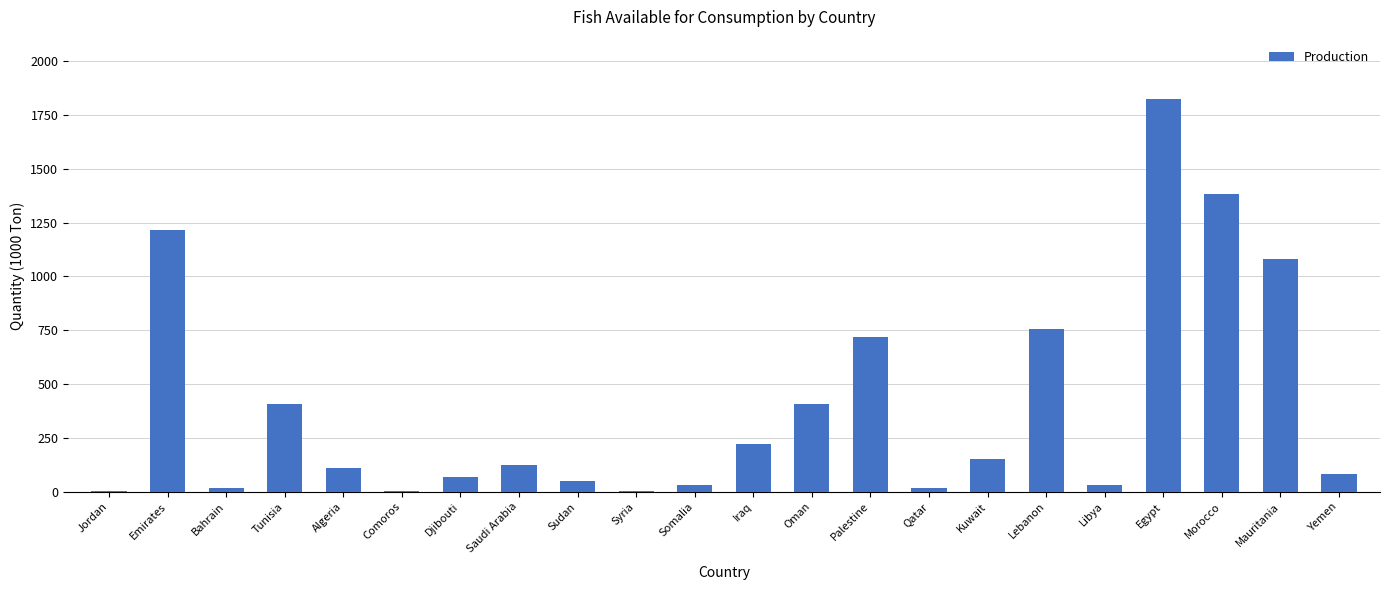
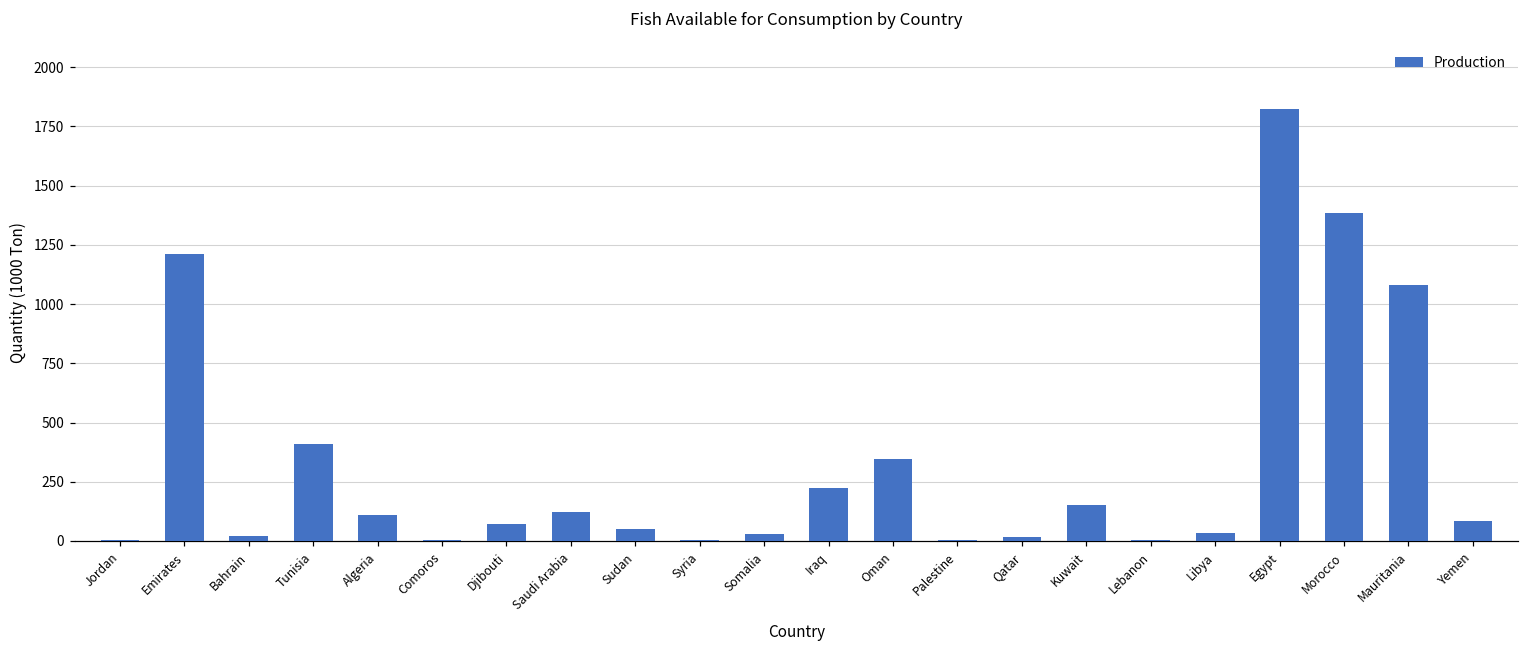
Oman: 410 -> 350
Palestine: 720 -> 0
Lebanon: 750 -> 0
